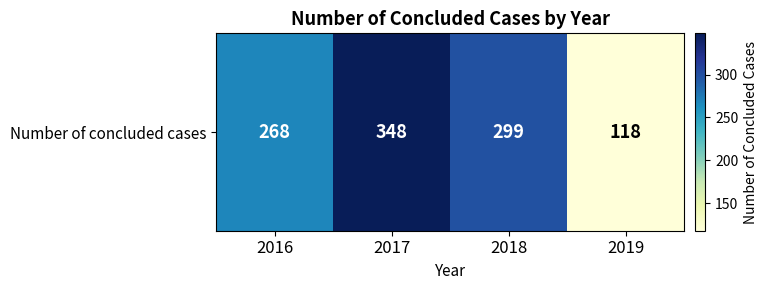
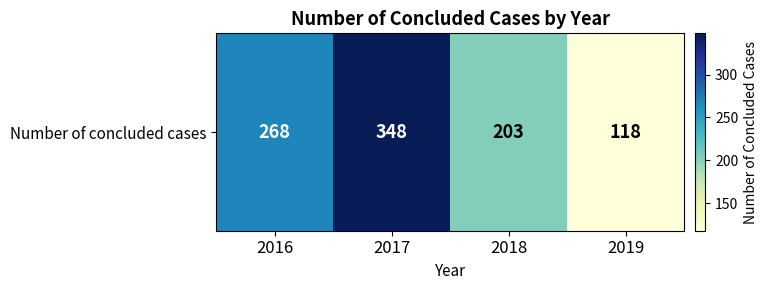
Number of concluded cases, 2018: 299 -> 203
